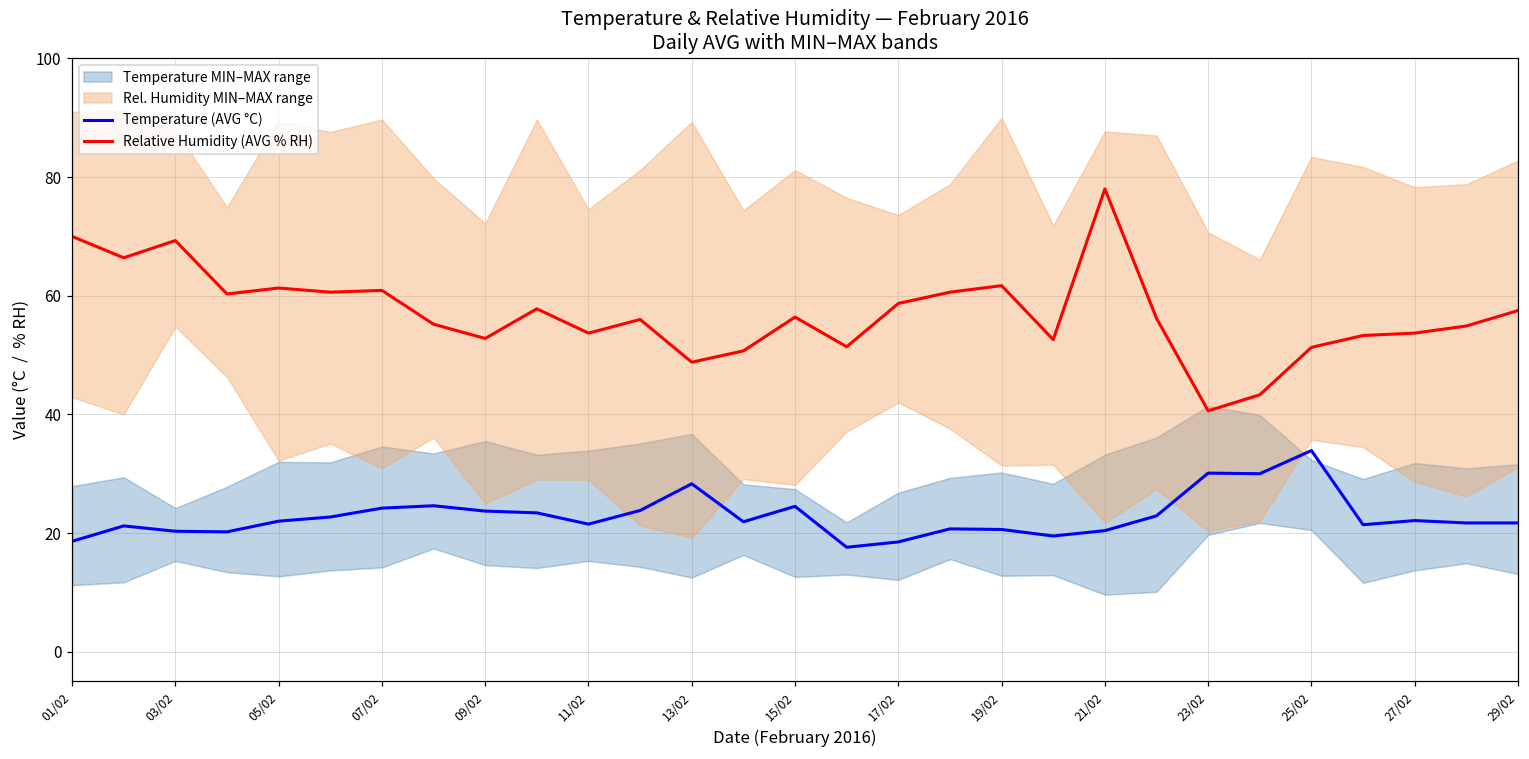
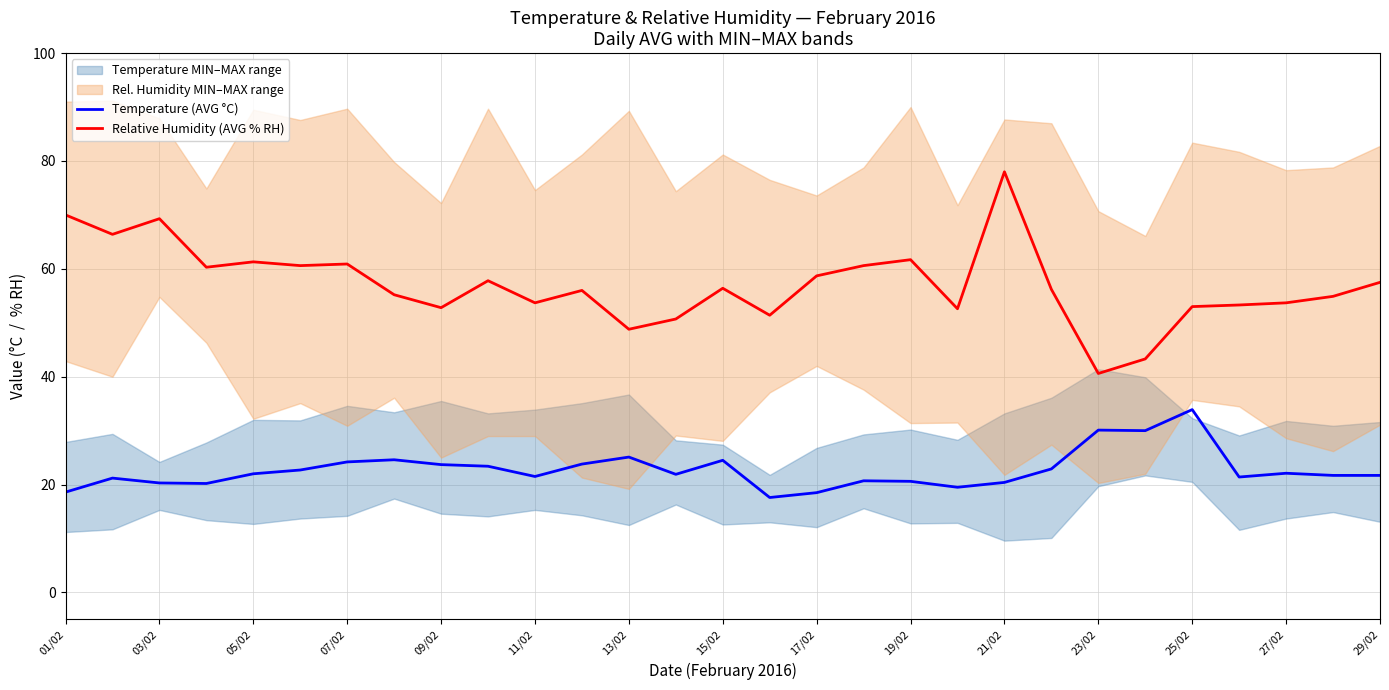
Temperature (AVG °C), 13/02: 28 -> 25
Relative Humidity (AVG % RH), 25/02: 51 -> 53
